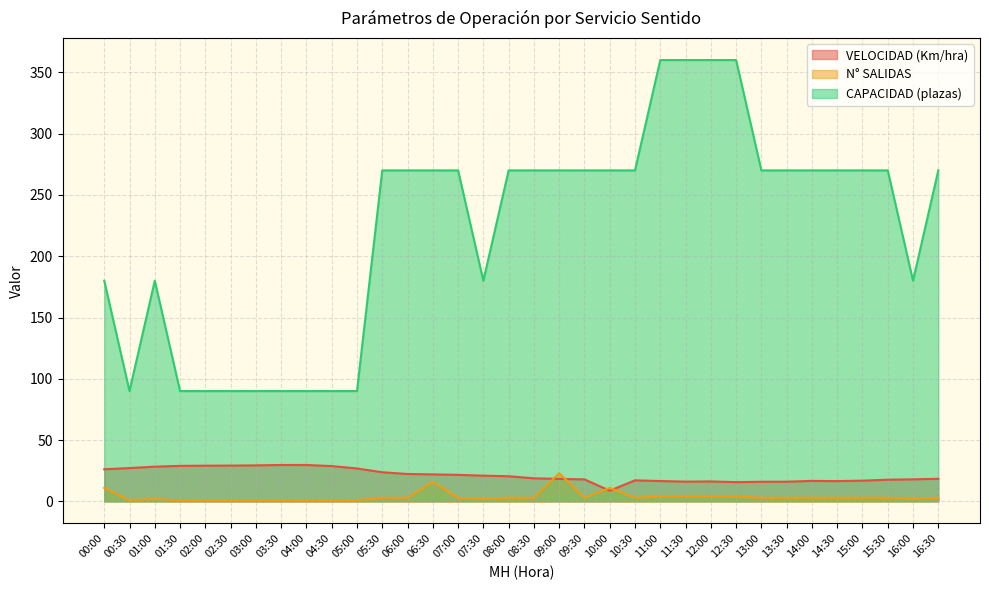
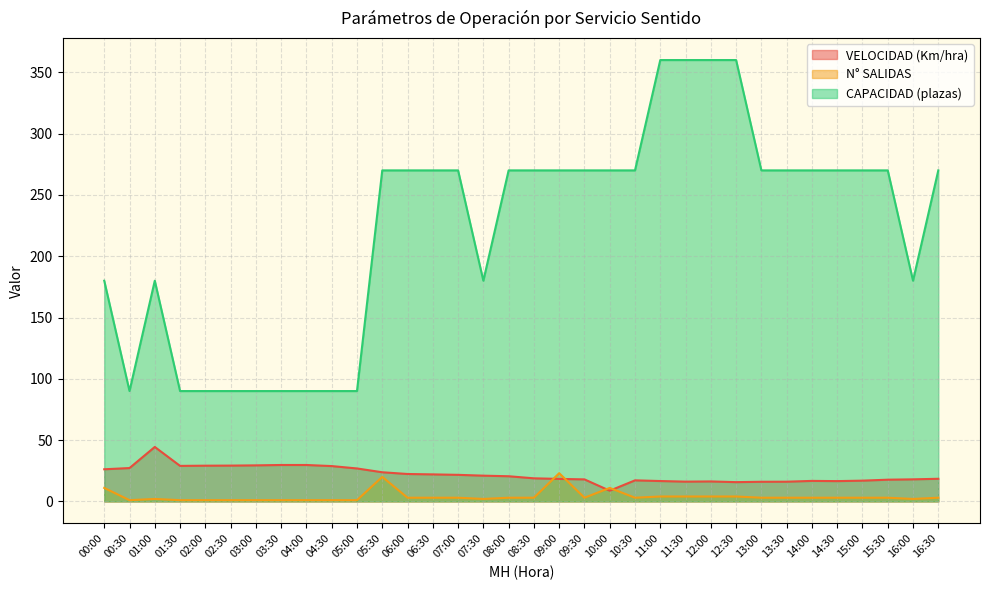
VELOCIDAD (Km/hra), 01:00: 28 -> 44
N° SALIDAS, 05:30: 3 -> 20
N° SALIDAS, 06:30: 16 -> 3
